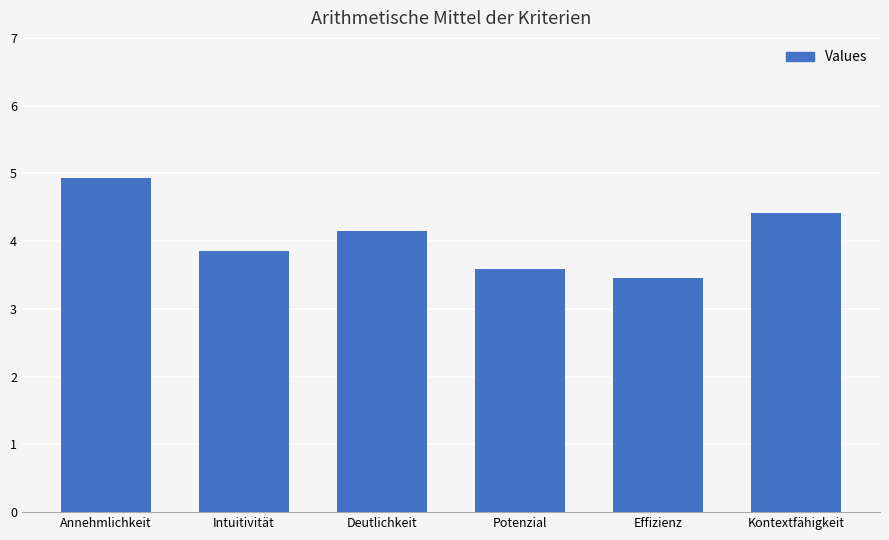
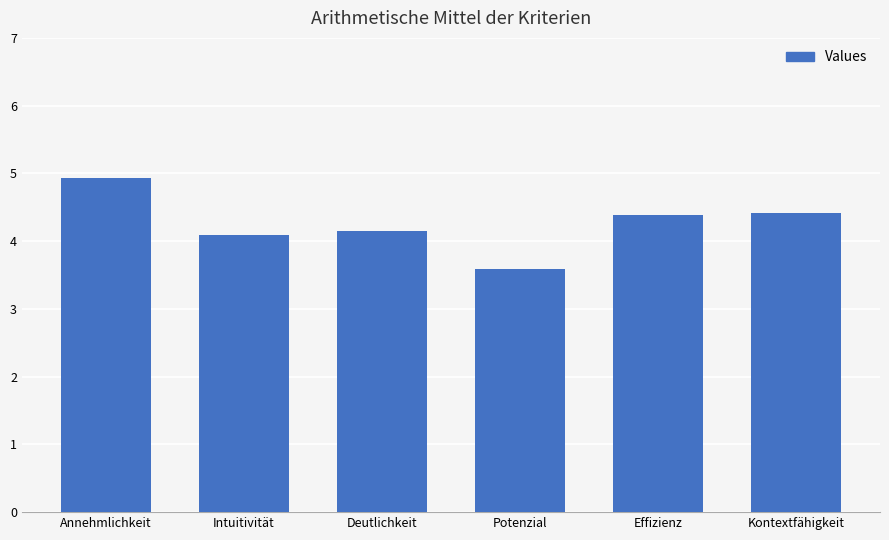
Intuitivität: 3.9 -> 4.1
Effizienz: 3.5 -> 4.4
